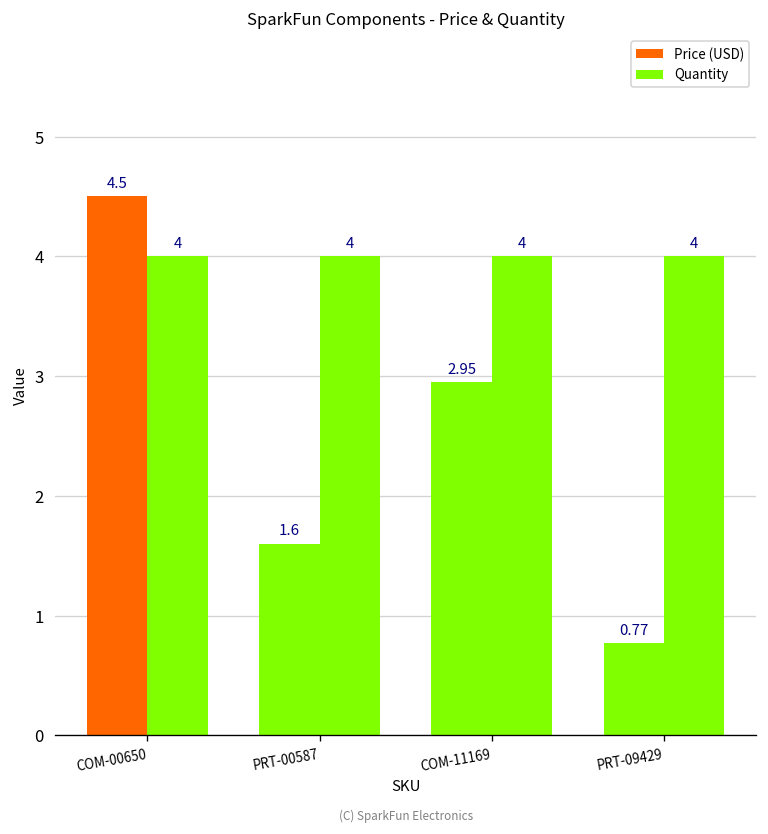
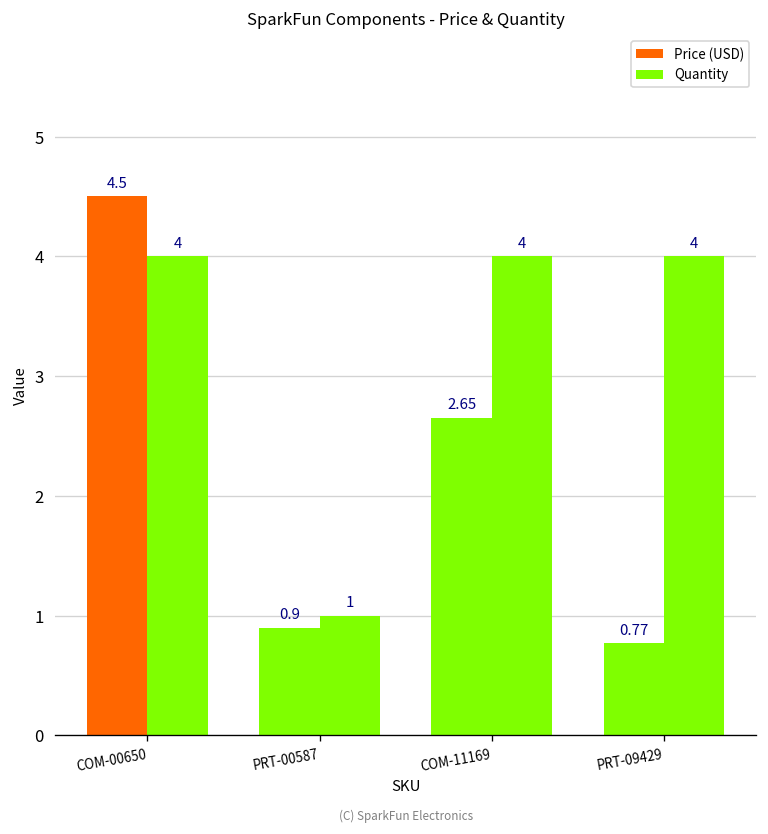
Price (USD), PRT-00587: 1.6 -> 0.9
Quantity, PRT-00587: 4 -> 1
Price (USD), COM-11169: 2.95 -> 2.65
